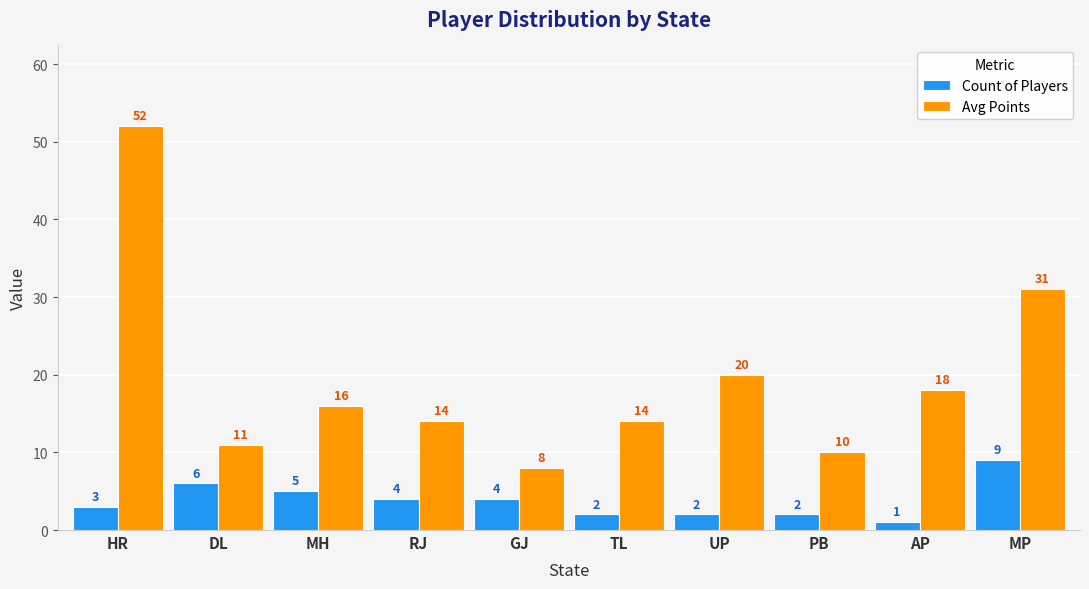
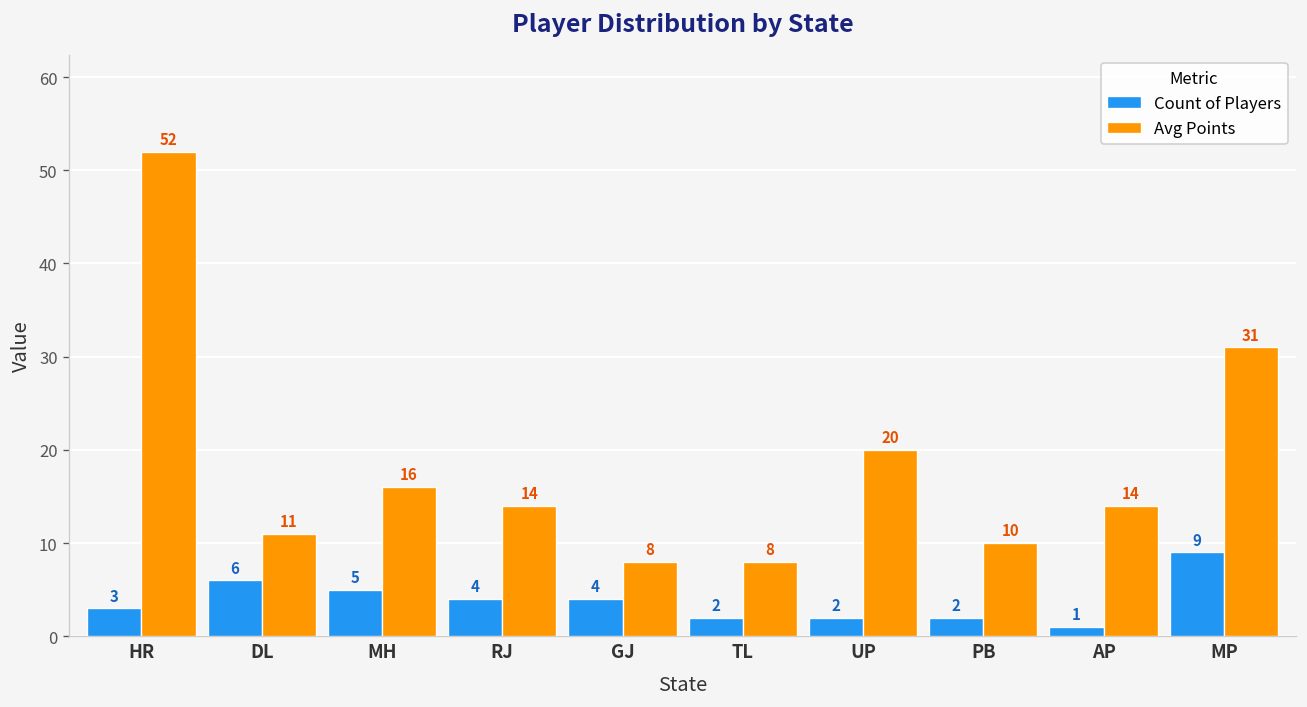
Avg Points, TL: 14 -> 8
Avg Points, AP: 18 -> 14
